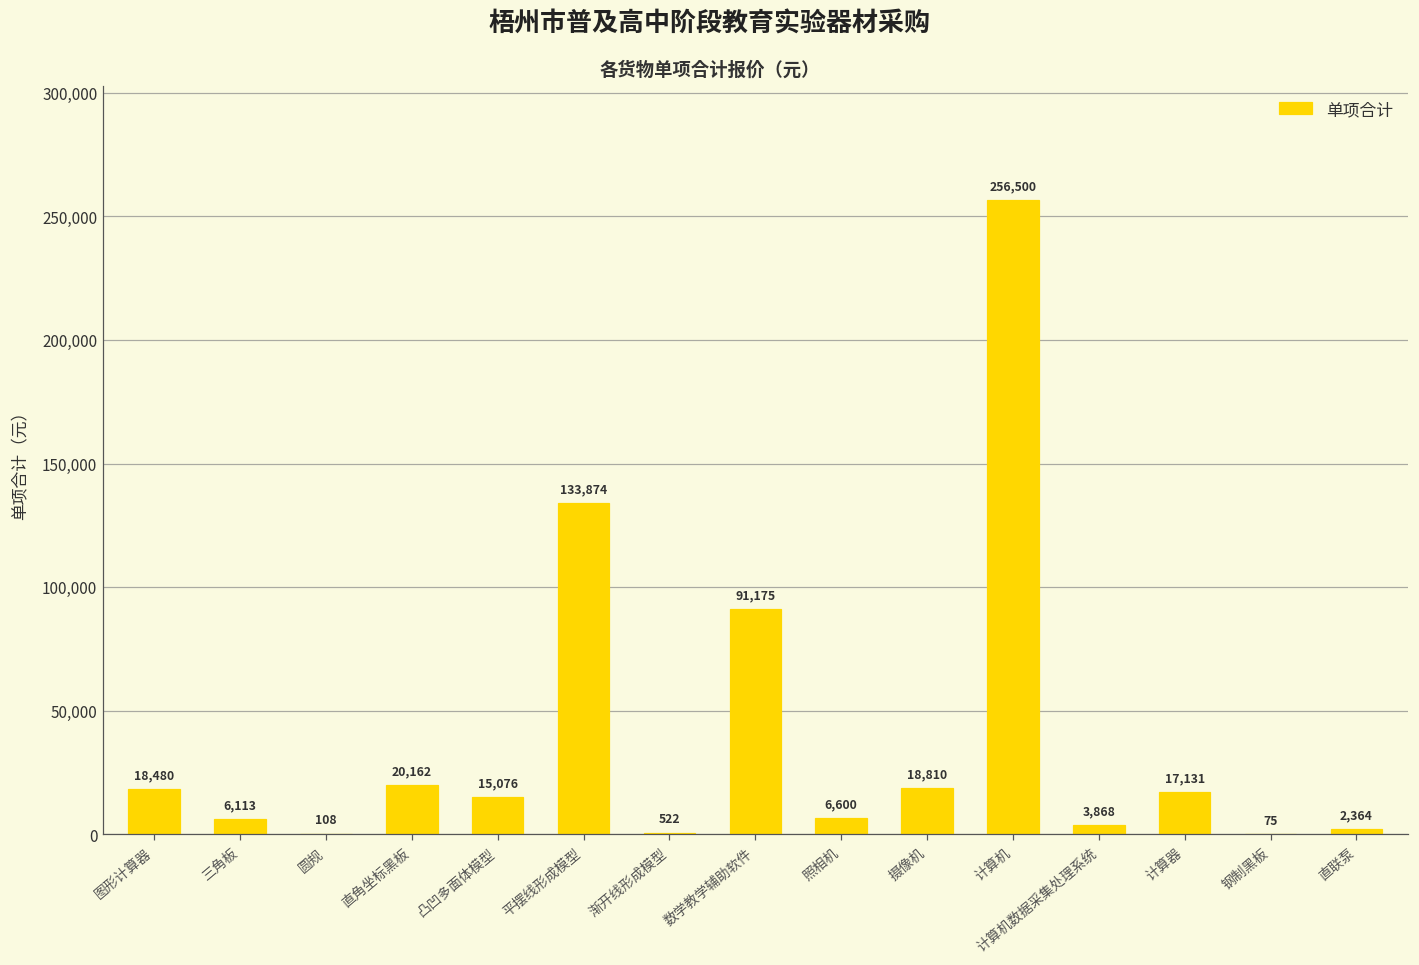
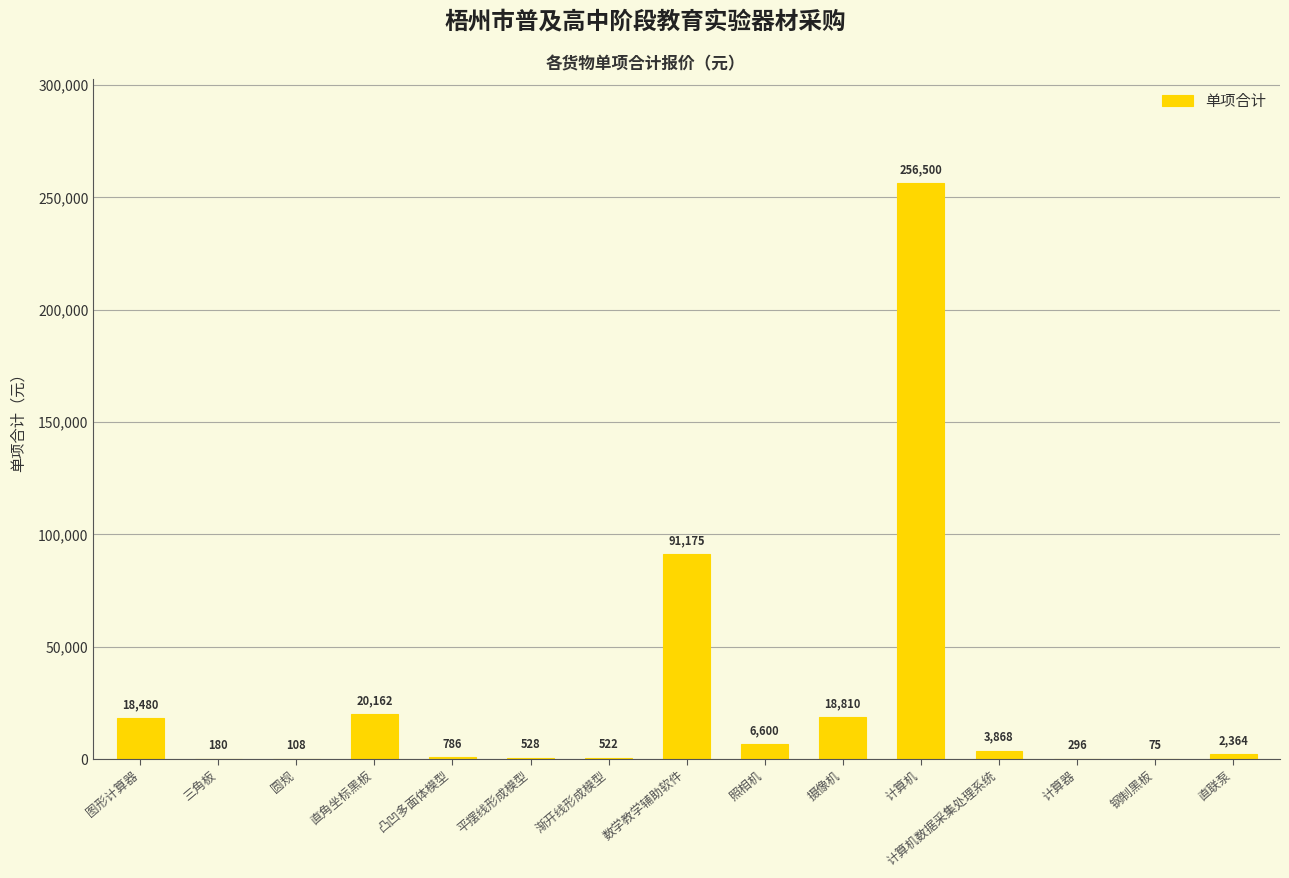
三角板: 6,113 -> 180
凸凹多面体模型: 15,076 -> 786
平摆线形成模型: 133,874 -> 528
计算器: 17,131 -> 296
